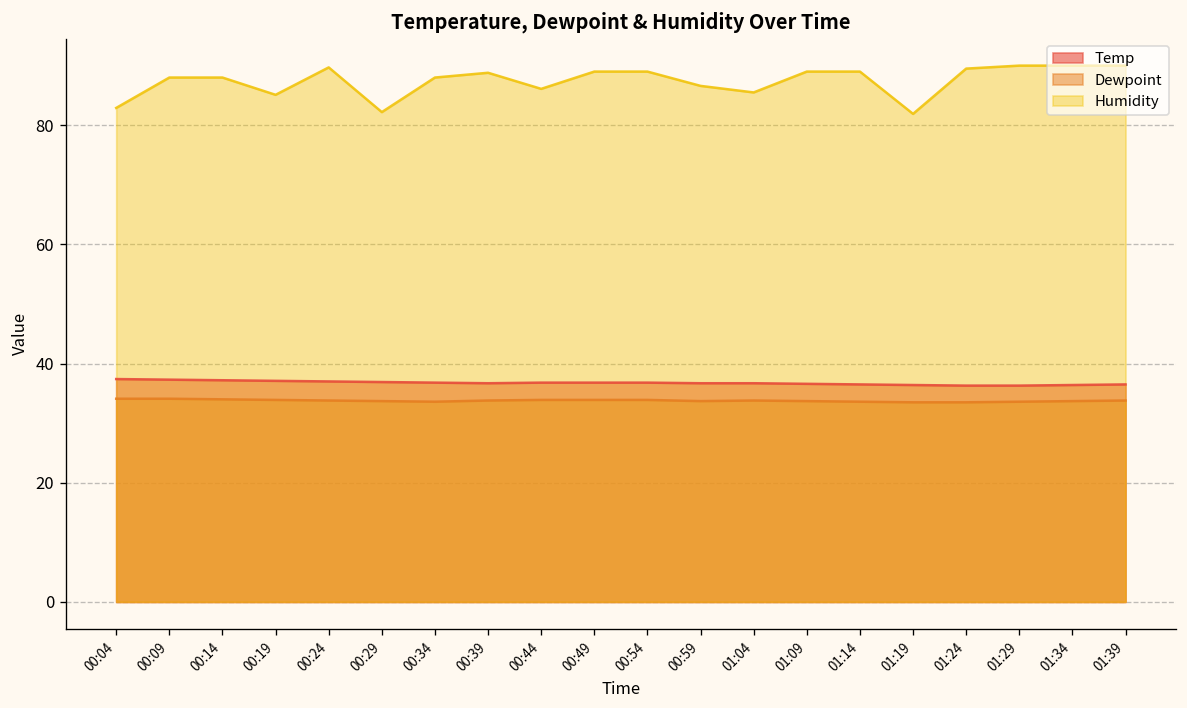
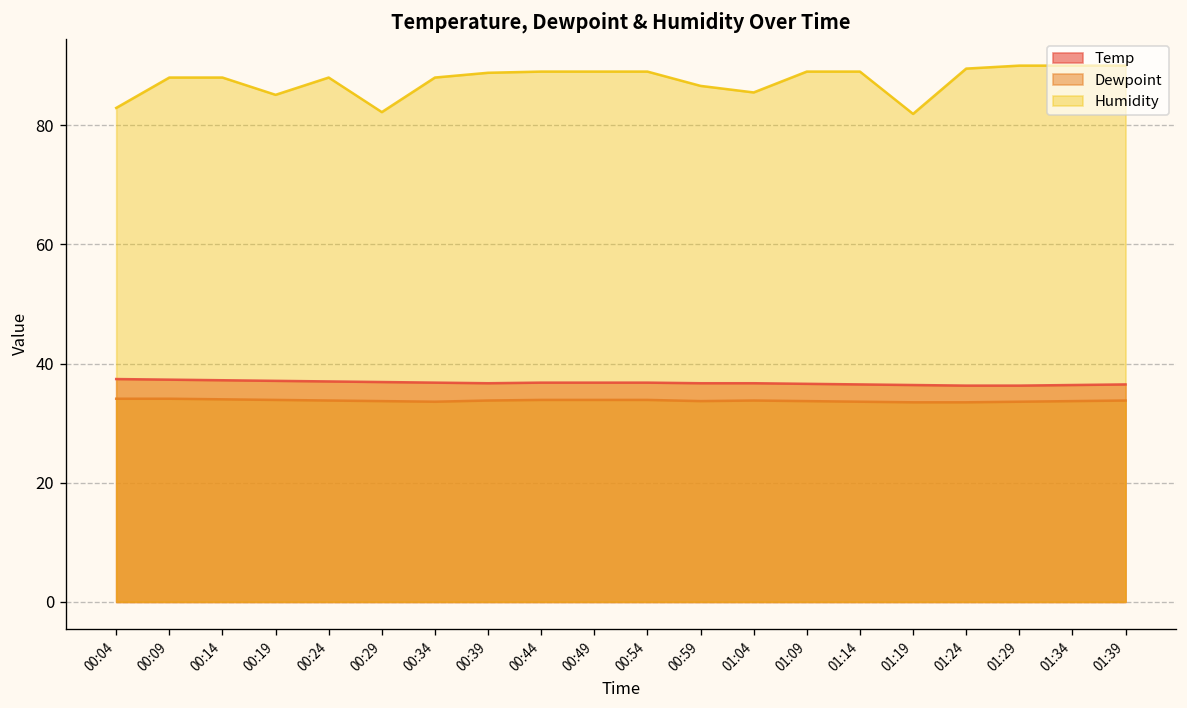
Humidity, 00:24: 90 -> 88
Humidity, 00:44: 86 -> 89
